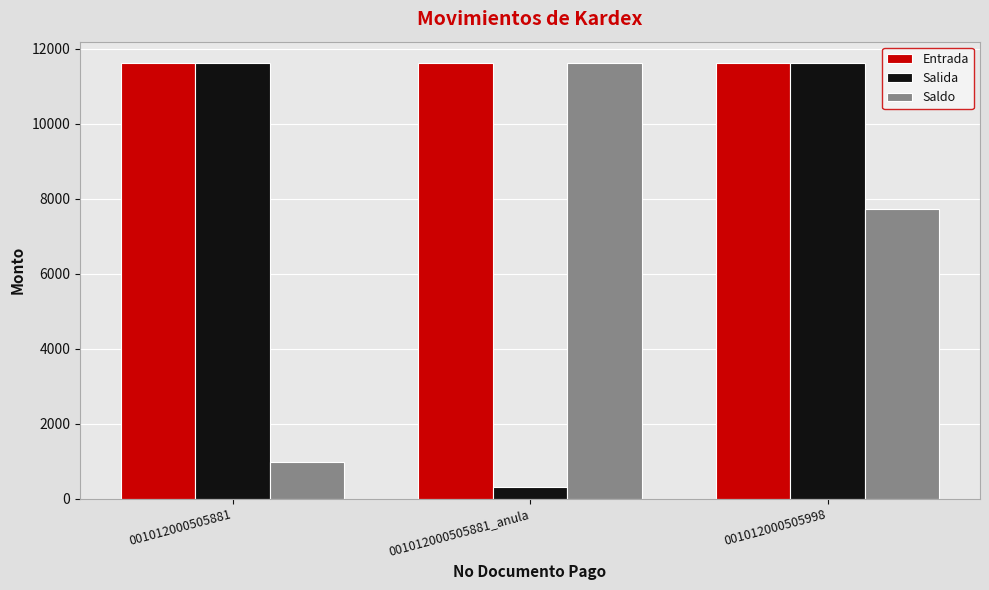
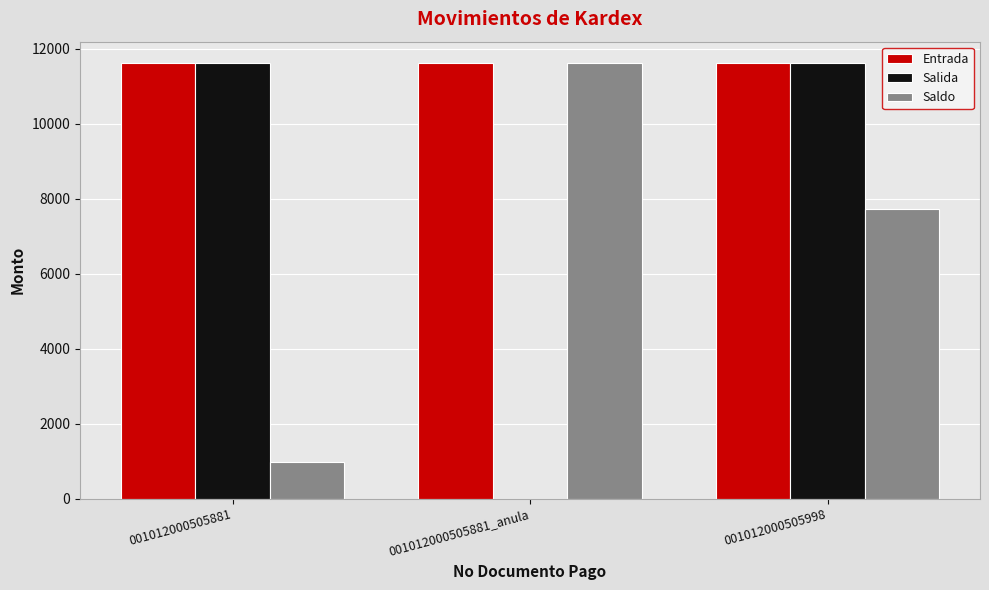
Salida, 001012000505881_anula: 300 -> 0
